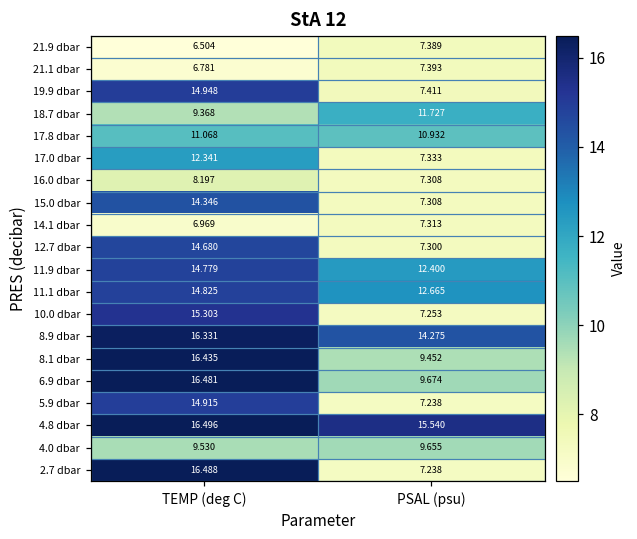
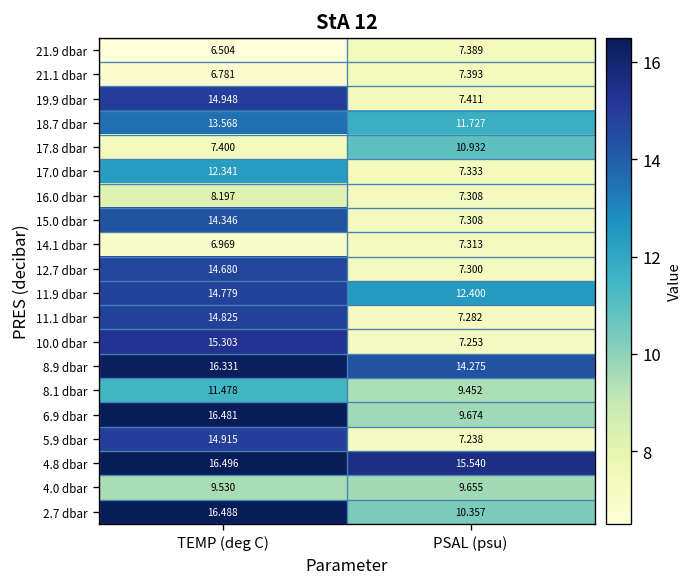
18.7 dbar, TEMP (deg C): 9.368 -> 13.568
17.8 dbar, TEMP (deg C): 11.068 -> 7.400
11.1 dbar, PSAL (psu): 12.665 -> 7.282
8.1 dbar, TEMP (deg C): 16.435 -> 11.478
2.7 dbar, PSAL (psu): 7.238 -> 10.357
